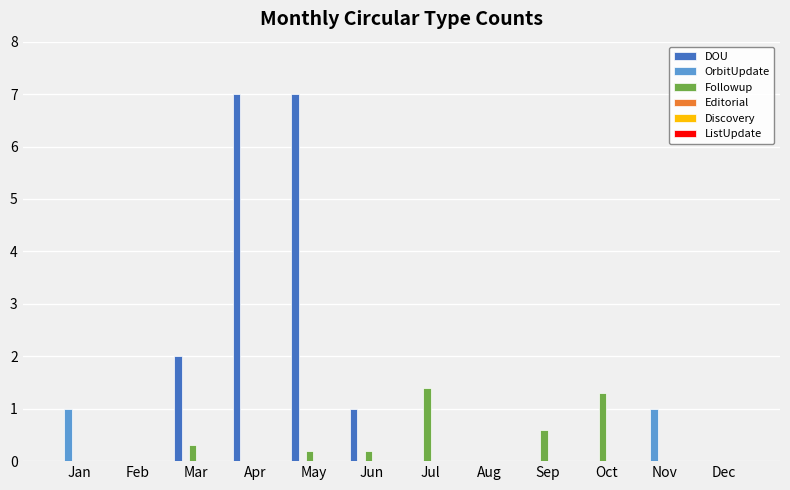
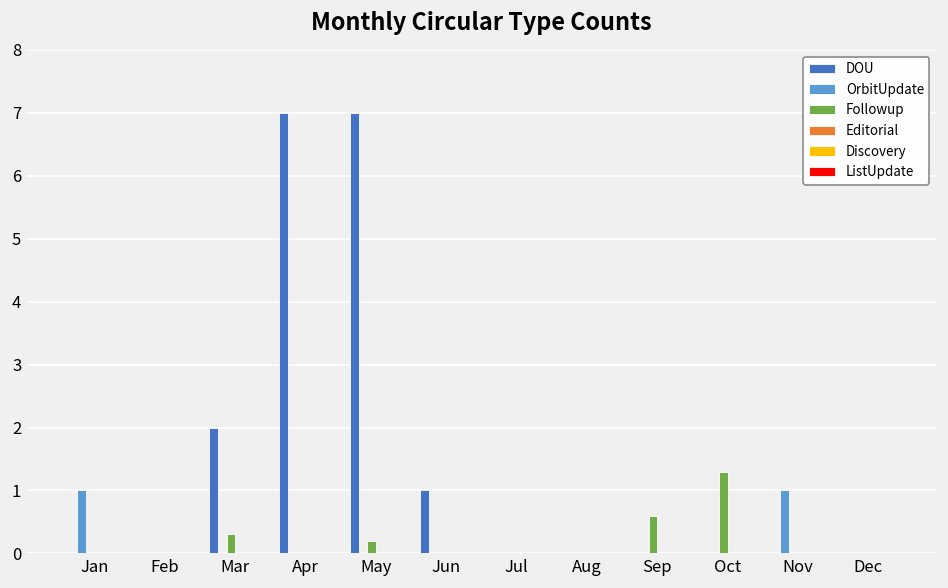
Followup, Jun: 0.2 -> 0.0
Followup, Jul: 1.4 -> 0.0
